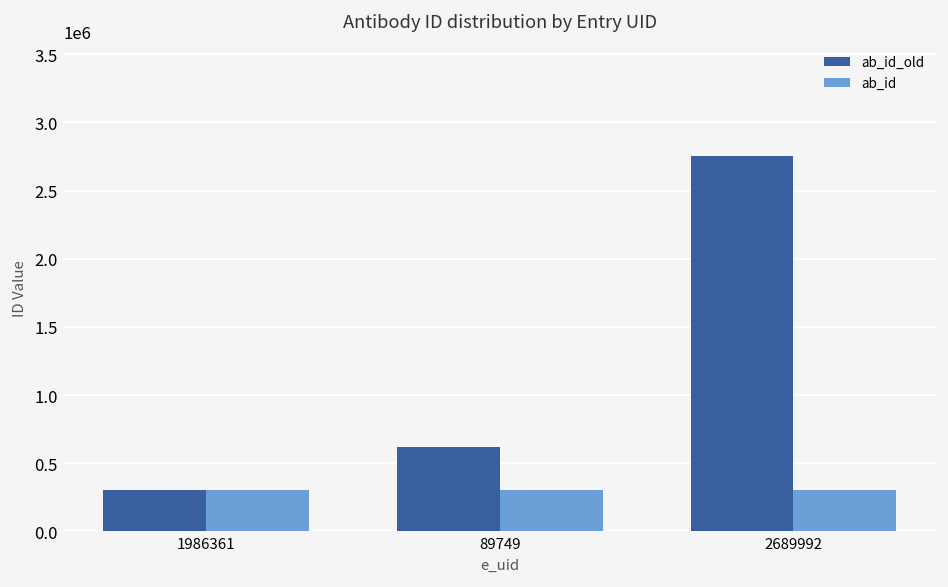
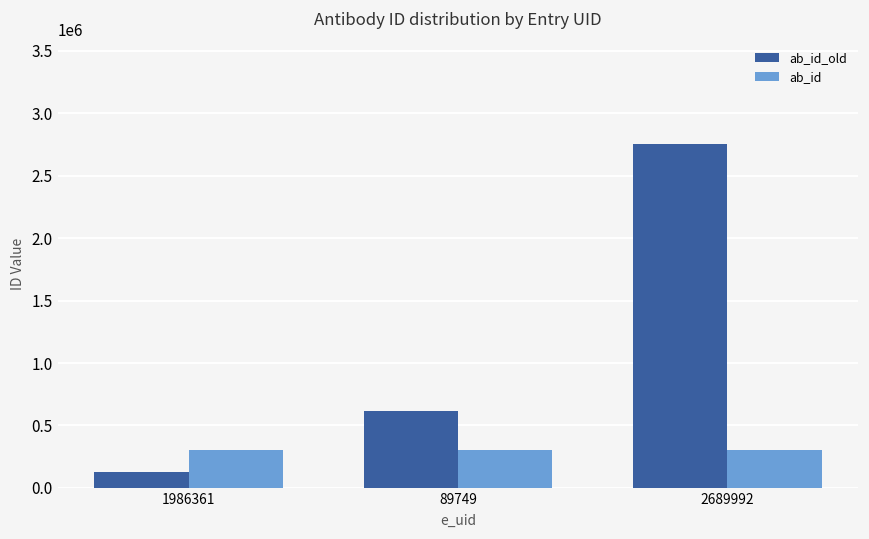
ab_id_old, 1986361: 310000 -> 130000
